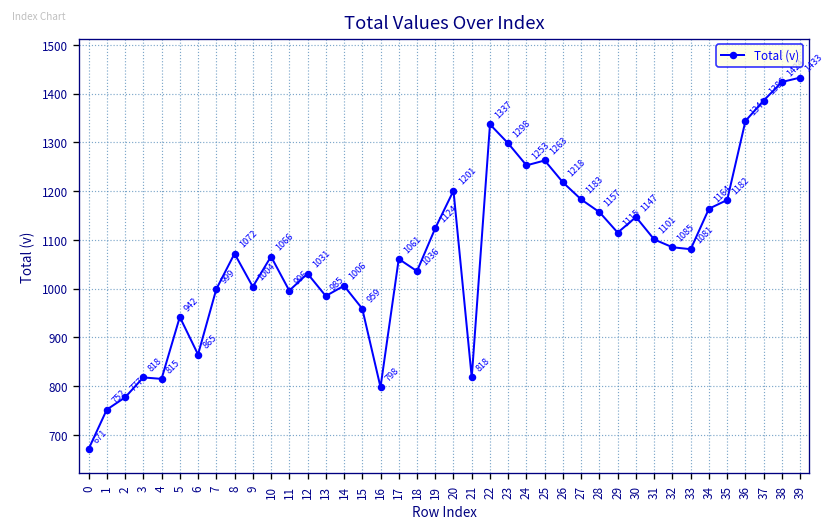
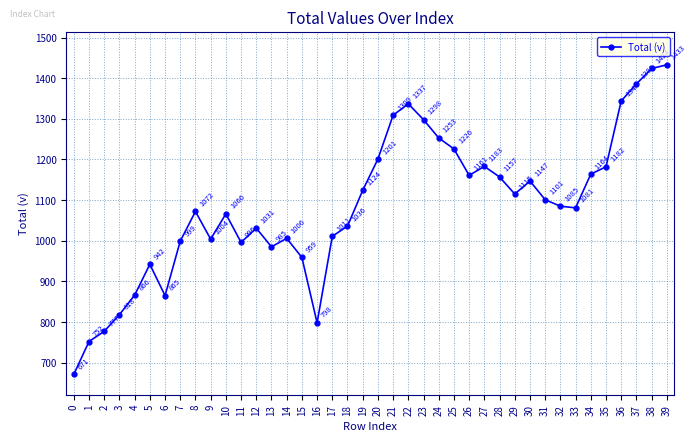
4: 815 -> 866
17: 1061 -> 1011
21: 818 -> 1309
25: 1263 -> 1226
26: 1218 -> 1161
